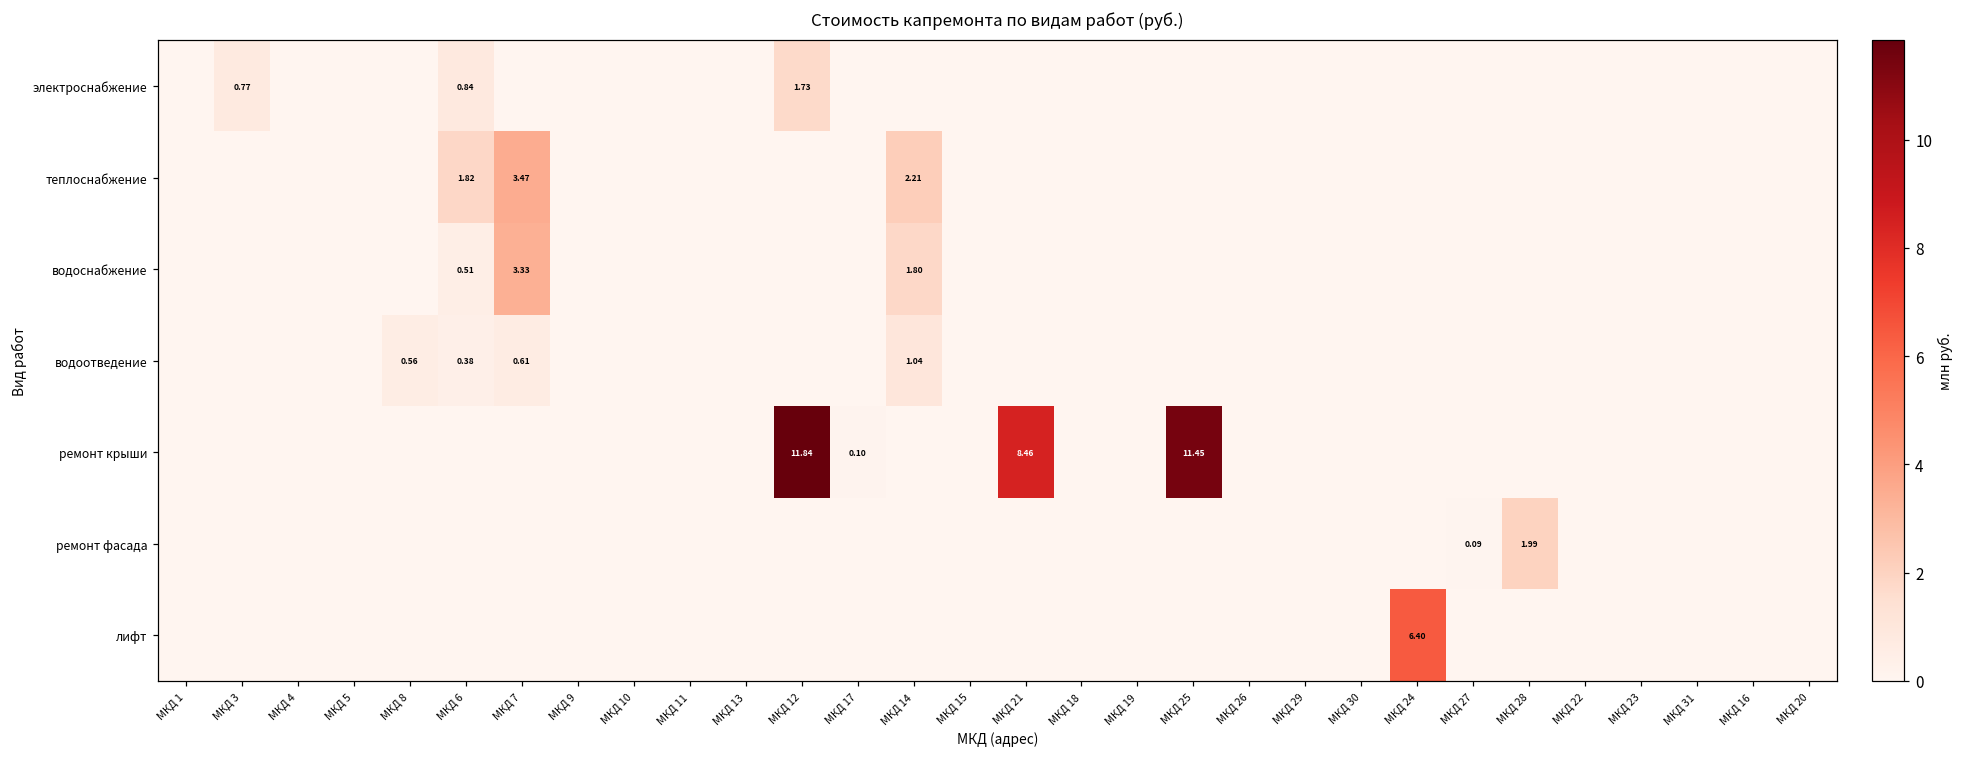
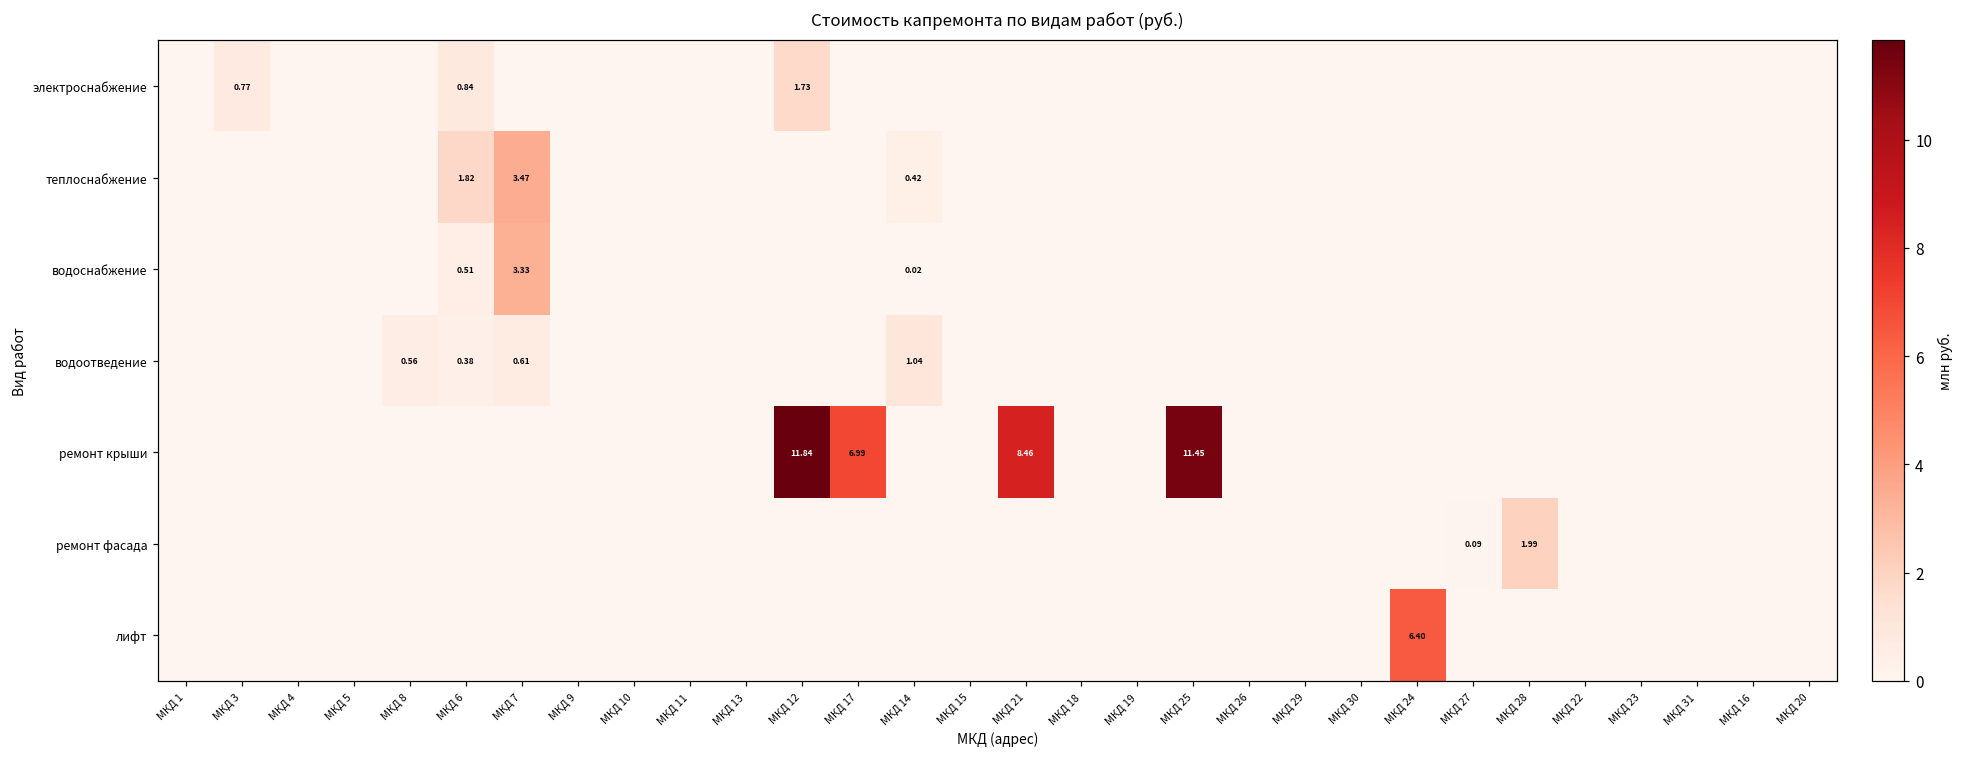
теплоснабжение, МКД 14: 2.21 -> 0.42
водоснабжение, МКД 14: 1.80 -> 0.02
ремонт крыши, МКД 17: 0.10 -> 6.99
